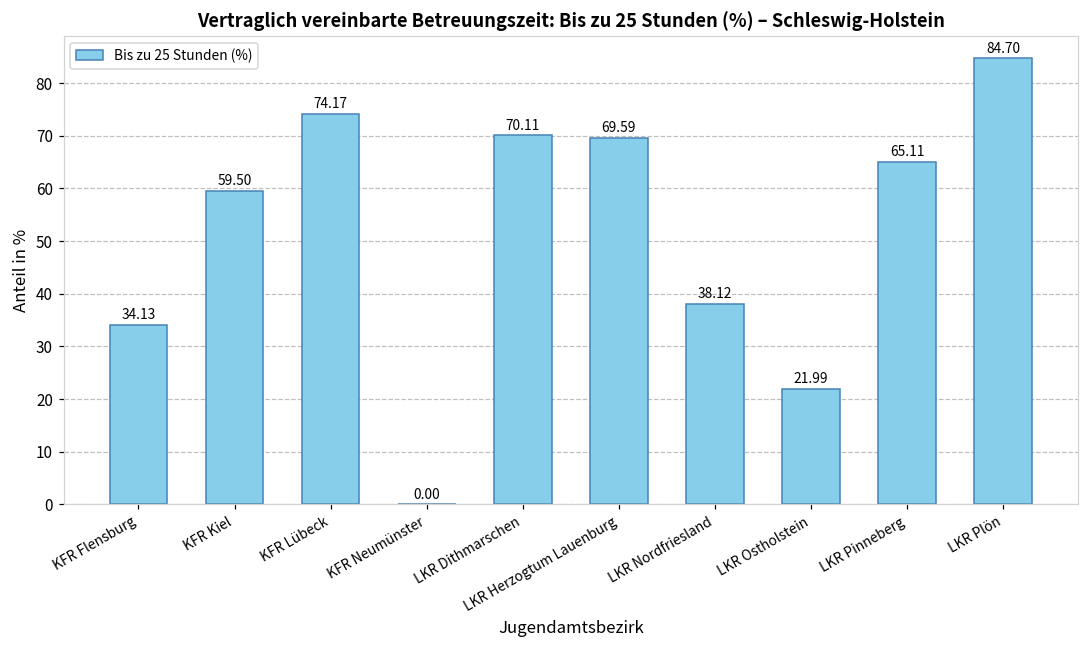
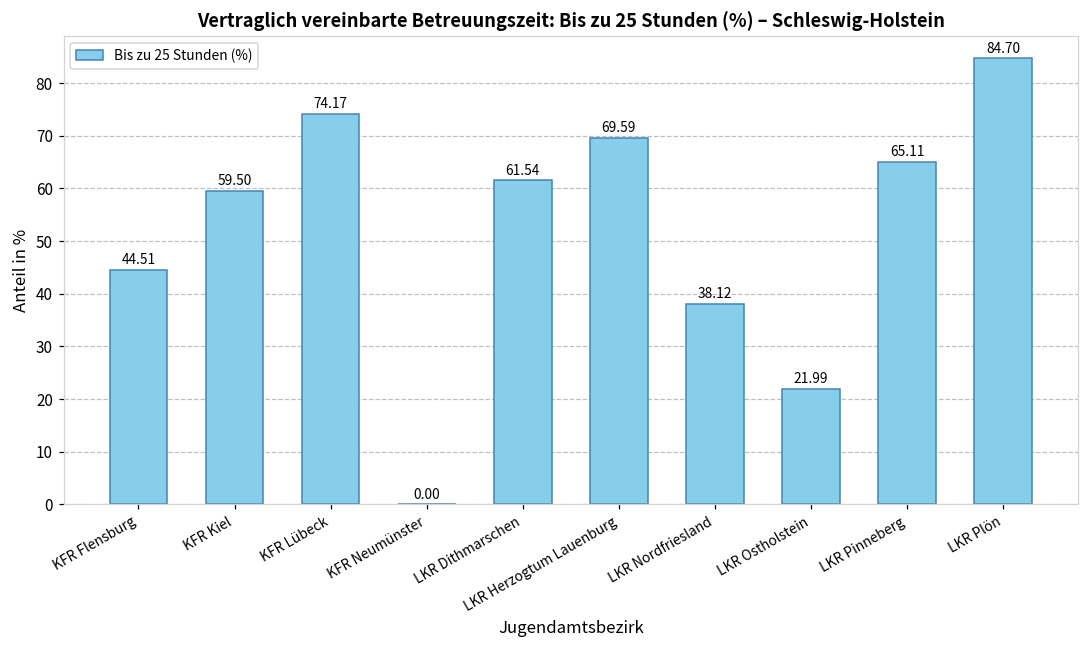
KFR Flensburg: 34.13 -> 44.51
LKR Dithmarschen: 70.11 -> 61.54
